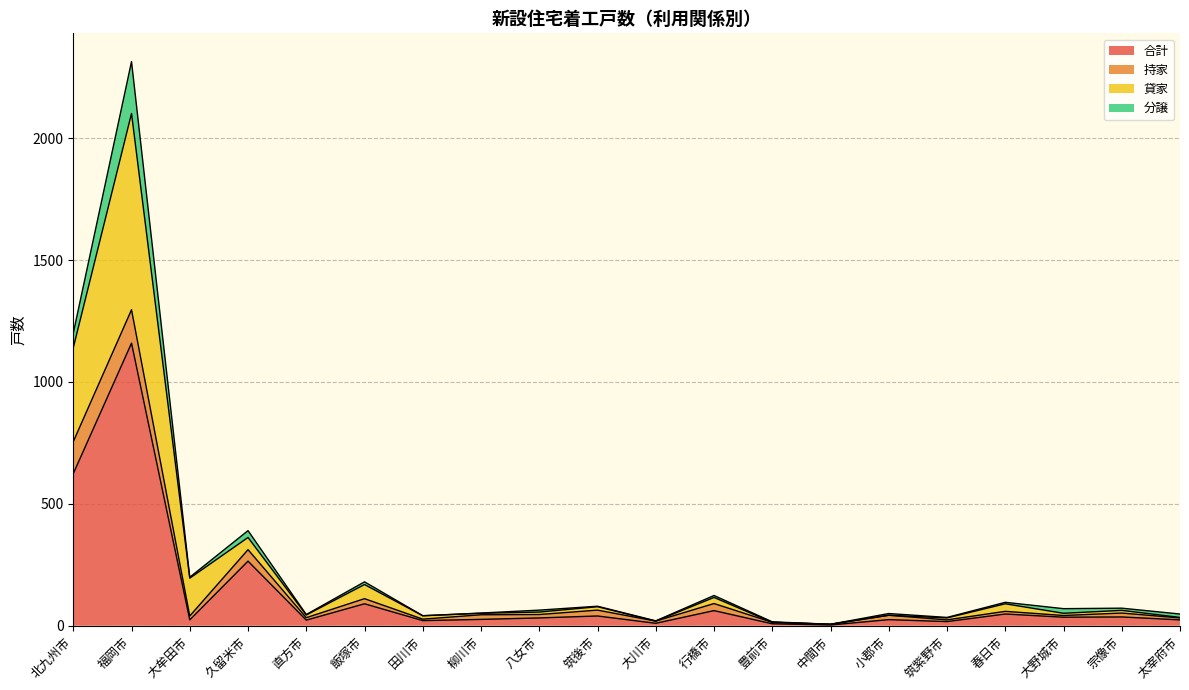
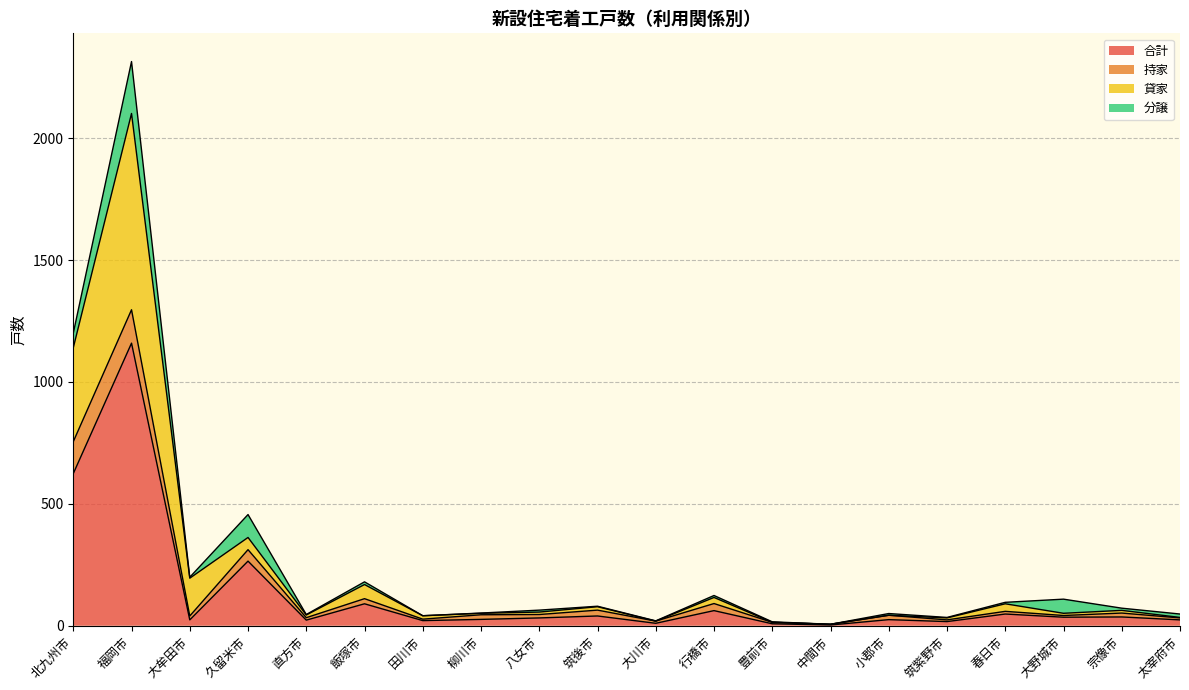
分譲, 久留米市: 30 -> 90
分譲, 大野城市: 20 -> 60
